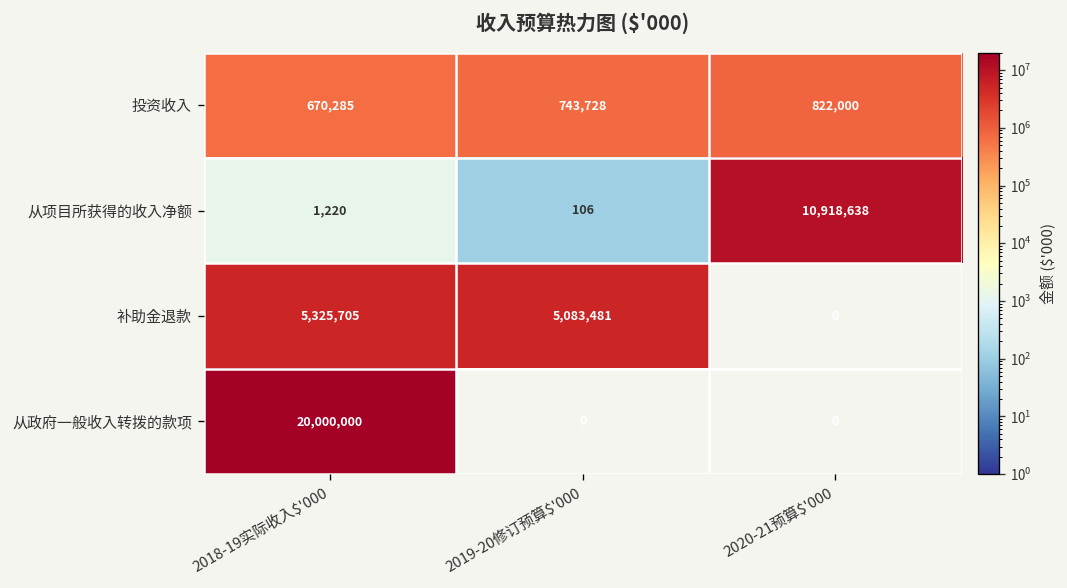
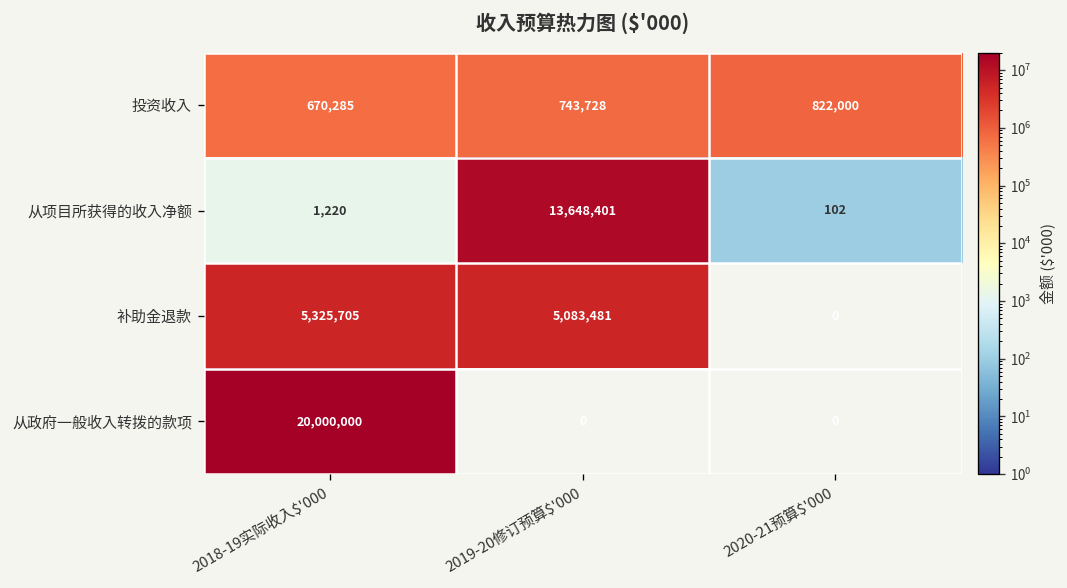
从项目所获得的收入净额, 2019-20修订预算$'000: 106 -> 13,648,401
从项目所获得的收入净额, 2020-21预算$'000: 10,918,638 -> 102
